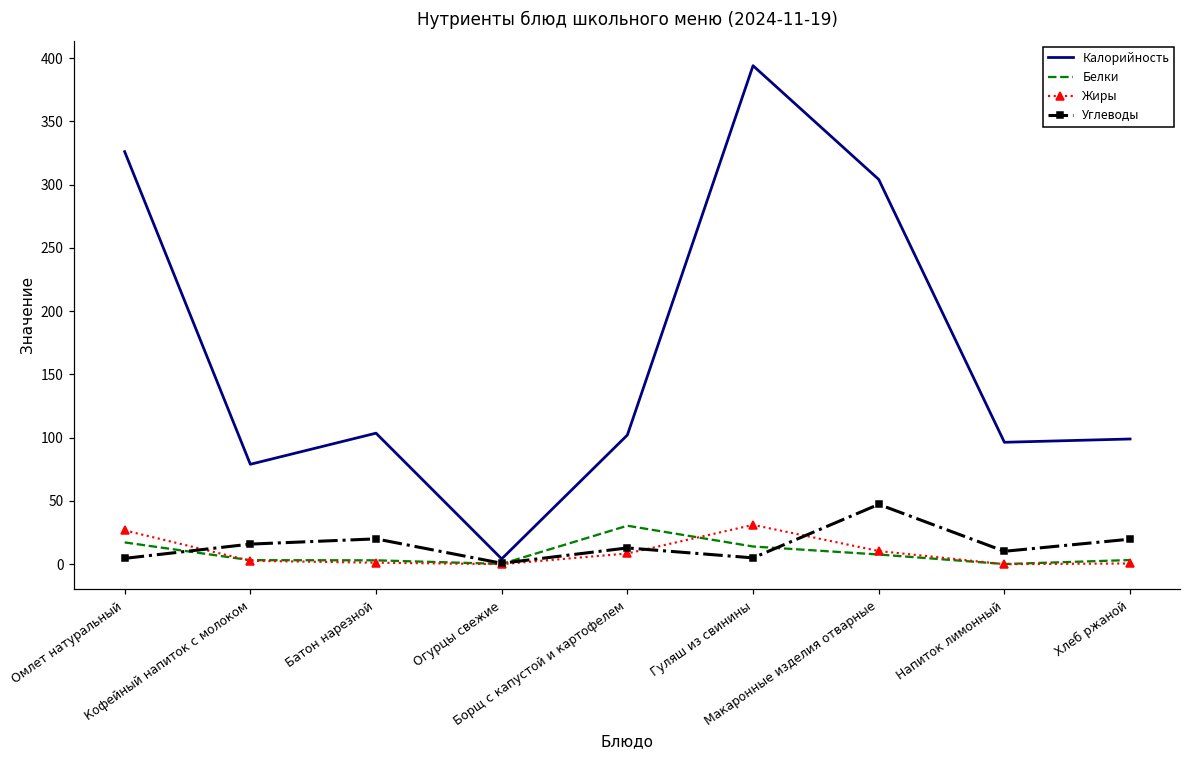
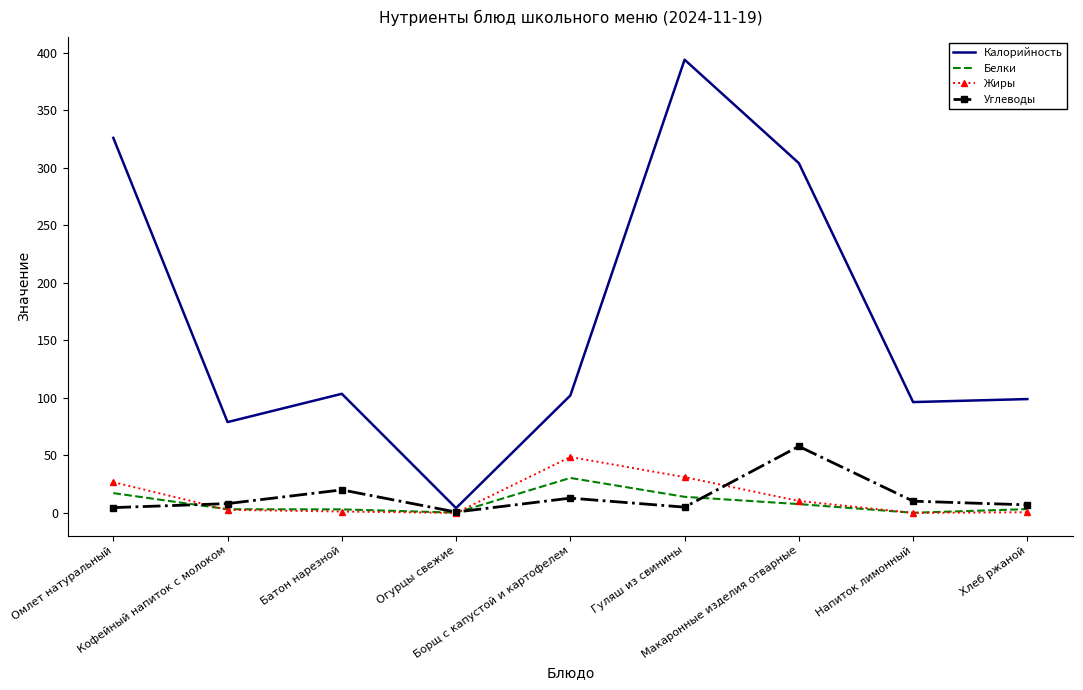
Углеводы, Кофейный напиток с молоком: 16 -> 8
Жиры, Борщ с капустой и картофелем: 8 -> 49
Углеводы, Макаронные изделия отварные: 47 -> 58
Углеводы, Хлеб ржаной: 20 -> 7
